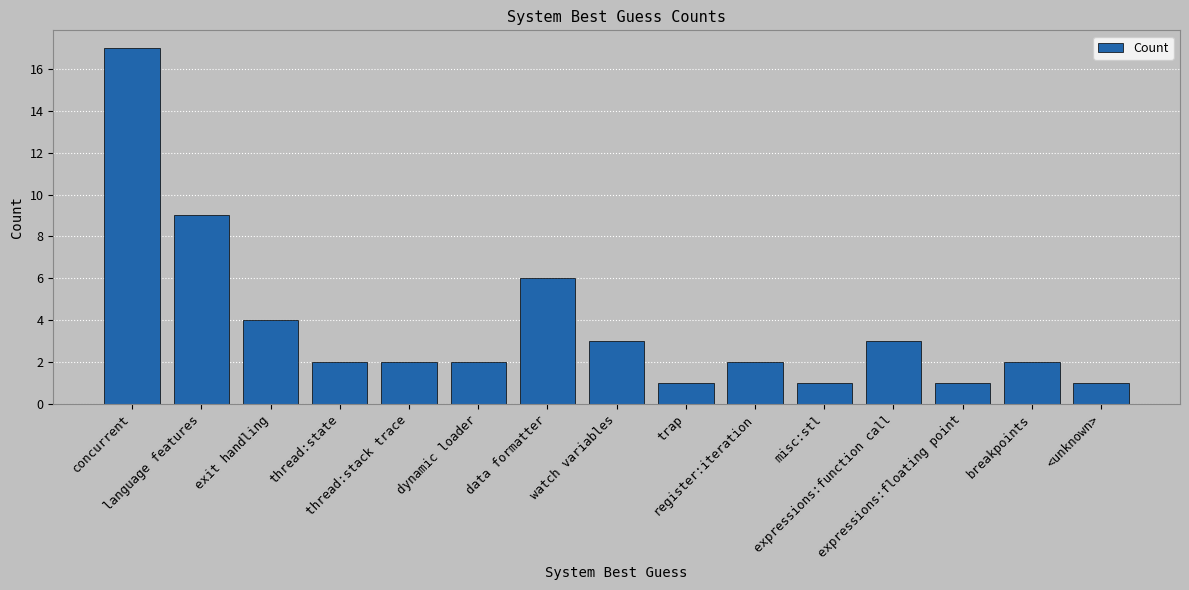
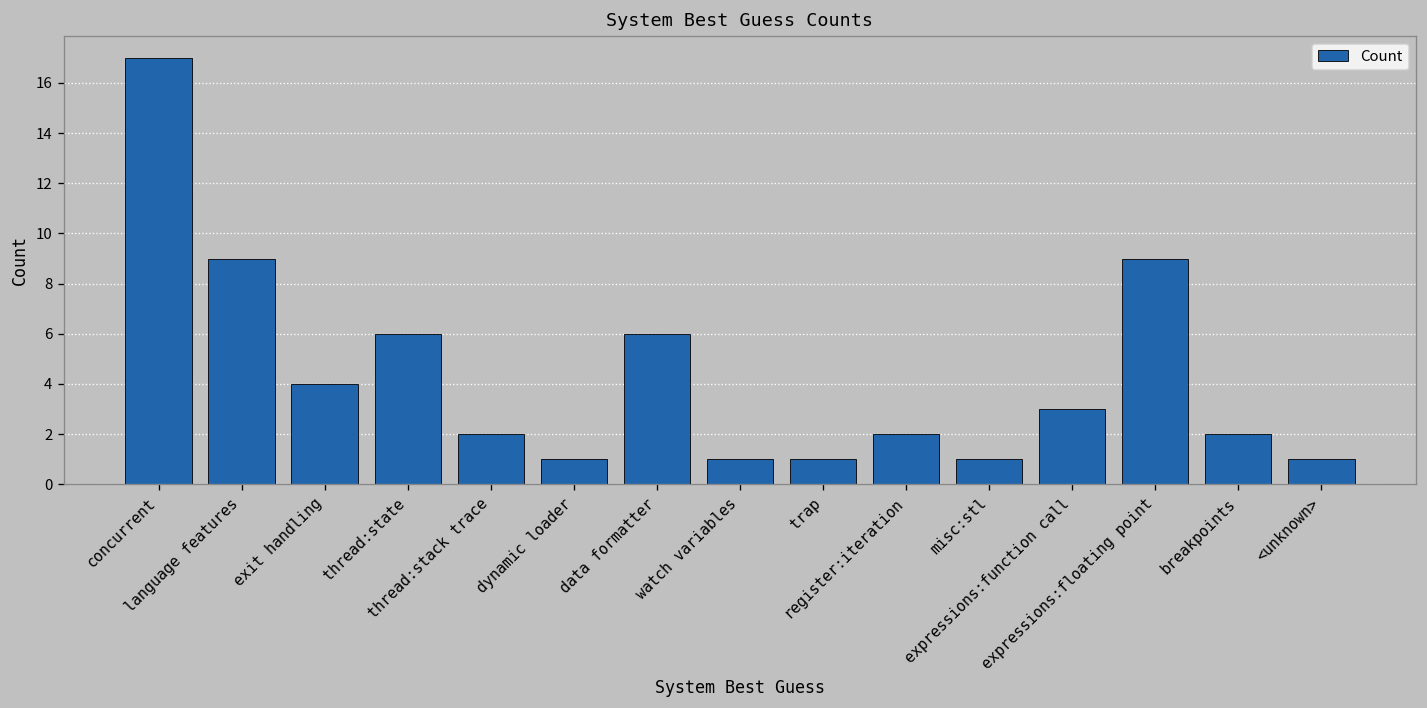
thread:state: 2 -> 6
dynamic loader: 2 -> 1
watch variables: 3 -> 1
expressions:floating point: 1 -> 9
